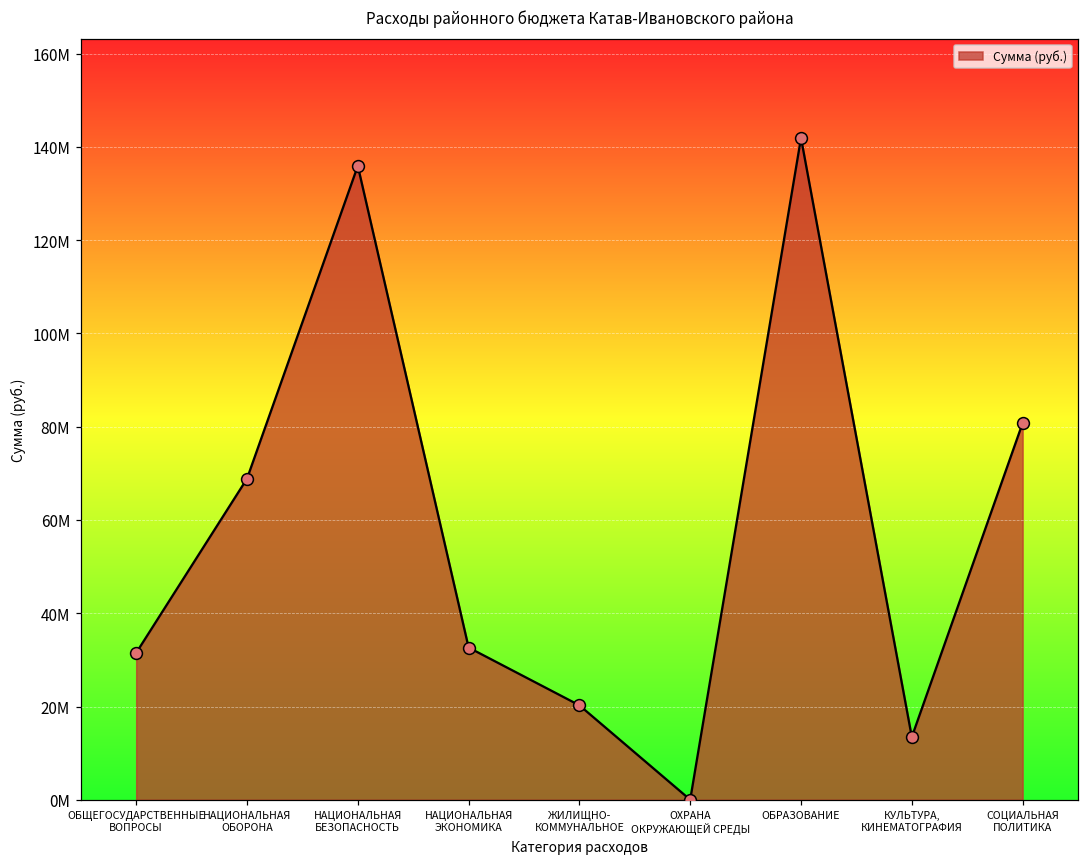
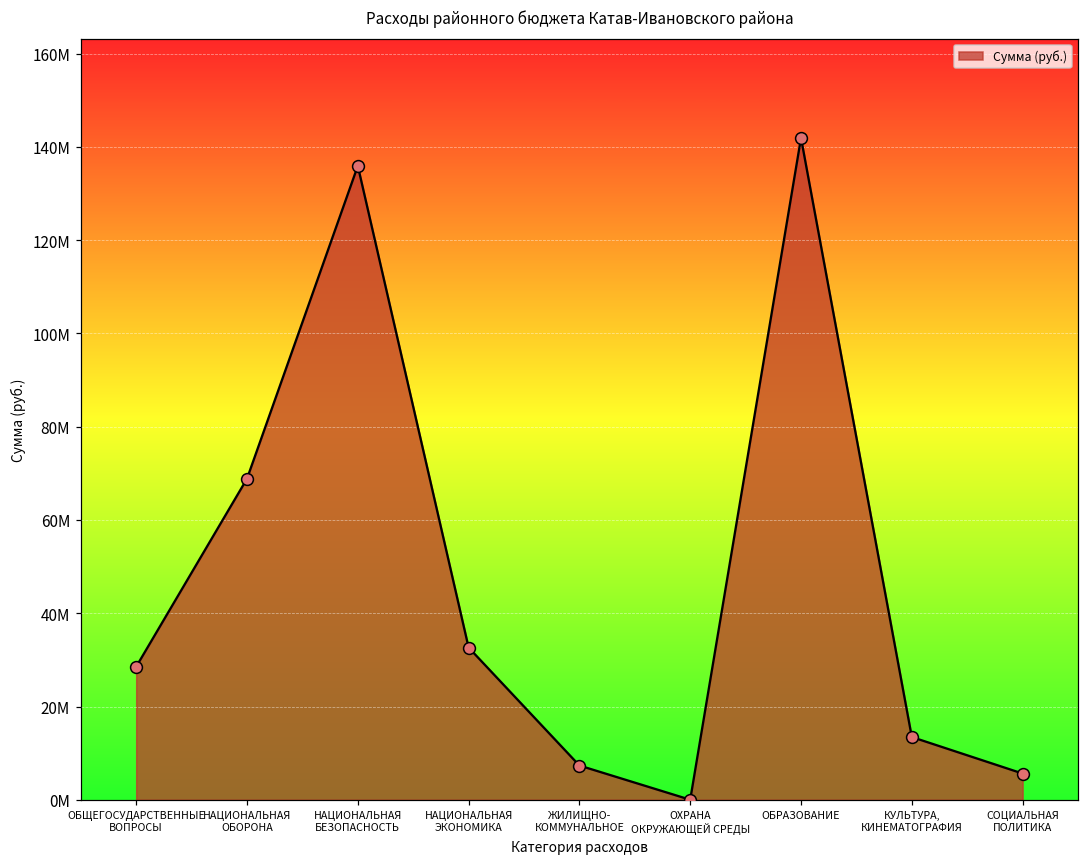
ОБЩЕГОСУДАРСТВЕННЫЕ ВОПРОСЫ: 32000000 -> 29000000
ЖИЛИЩНО- КОММУНАЛЬНОЕ: 20000000 -> 7000000
СОЦИАЛЬНАЯ ПОЛИТИКА: 81000000 -> 6000000
